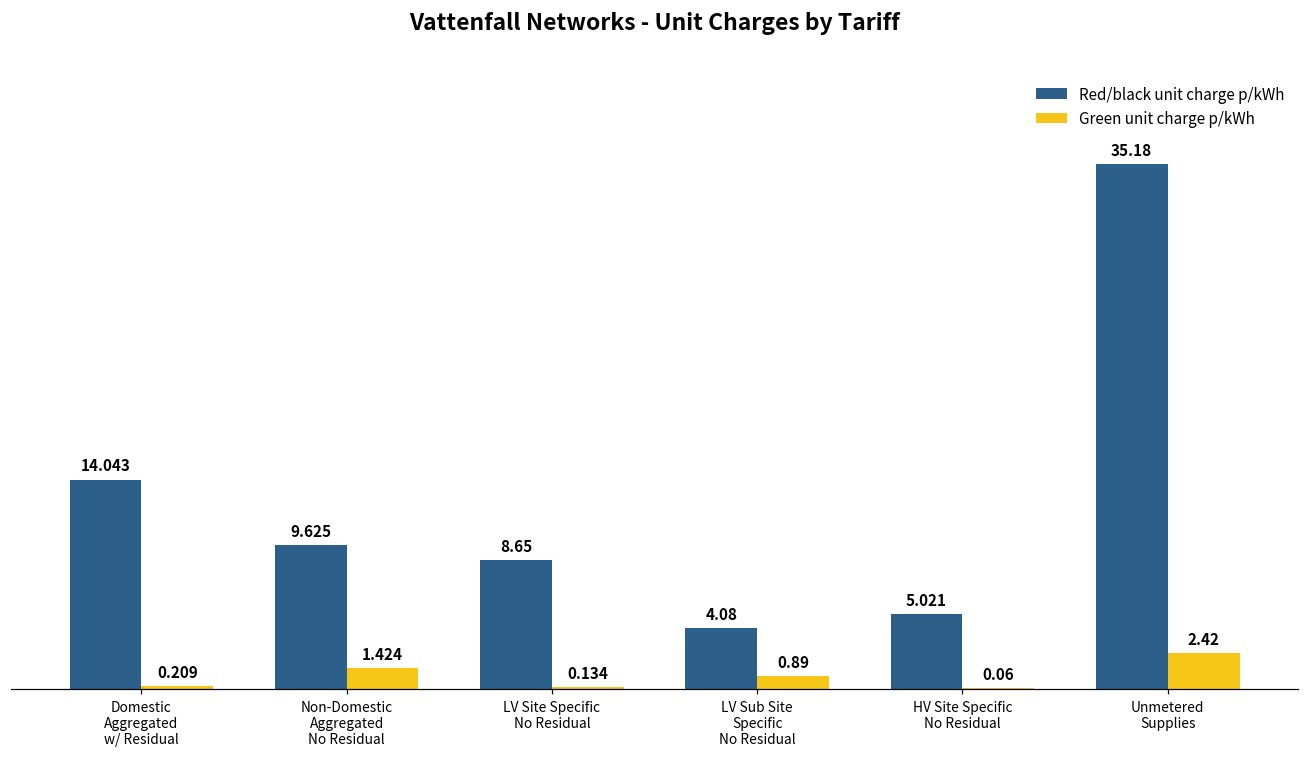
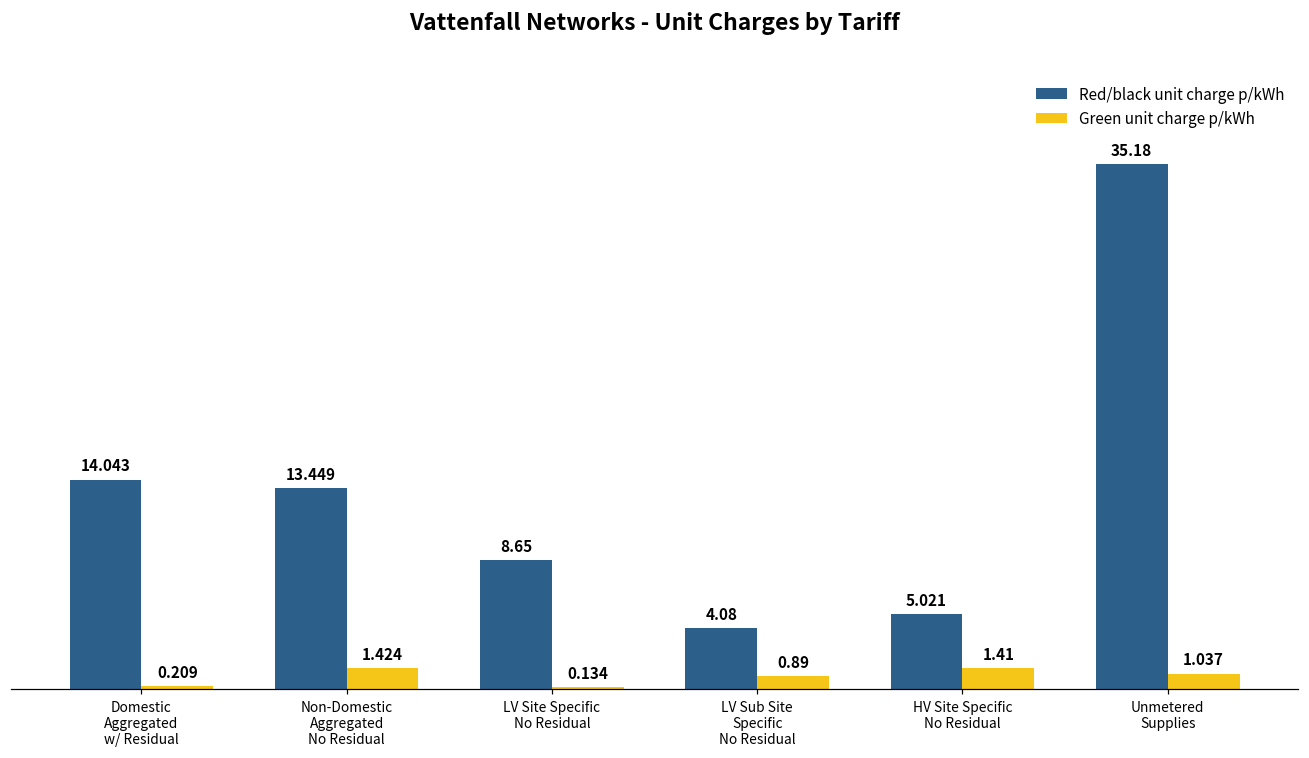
Red/black unit charge p/kWh, Non-Domestic Aggregated No Residual: 9.625 -> 13.449
Green unit charge p/kWh, HV Site Specific No Residual: 0.06 -> 1.41
Green unit charge p/kWh, Unmetered Supplies: 2.42 -> 1.037
